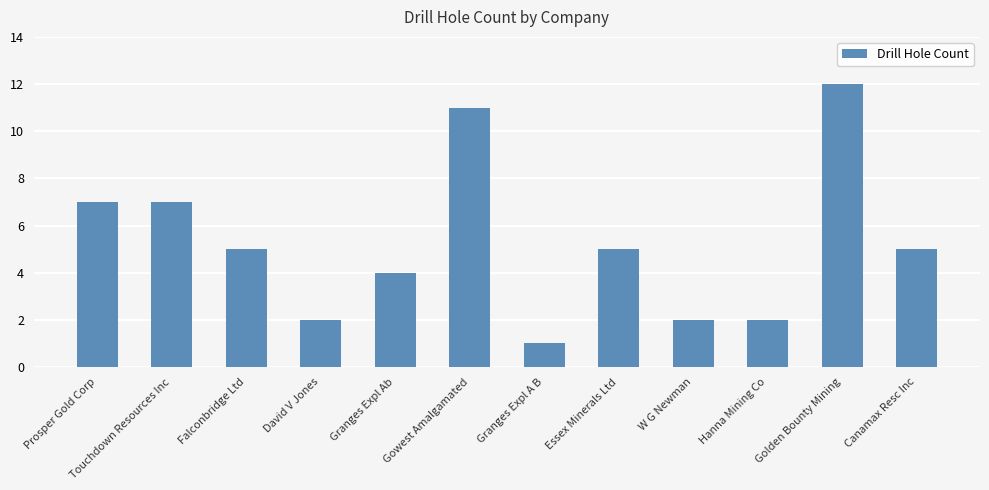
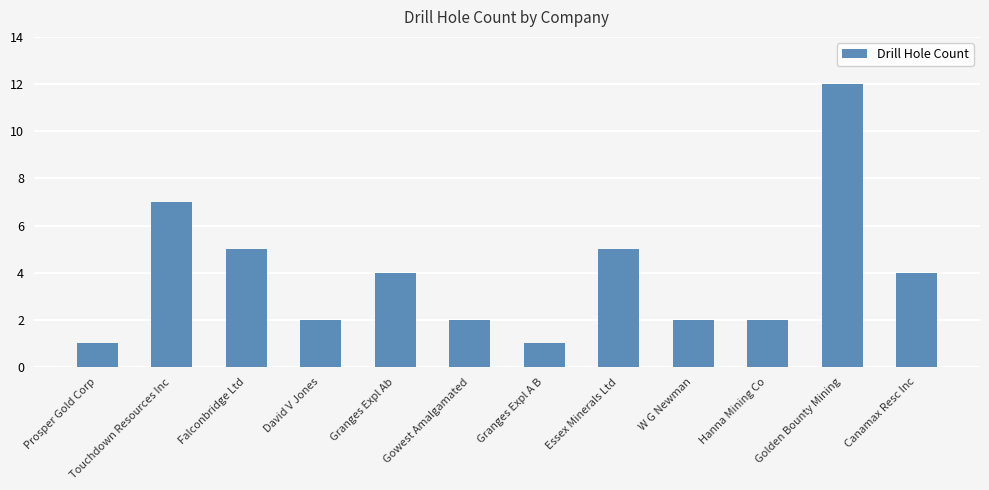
Prosper Gold Corp: 7 -> 1
Gowest Amalgamated: 11 -> 2
Canamax Resc Inc: 5 -> 4
